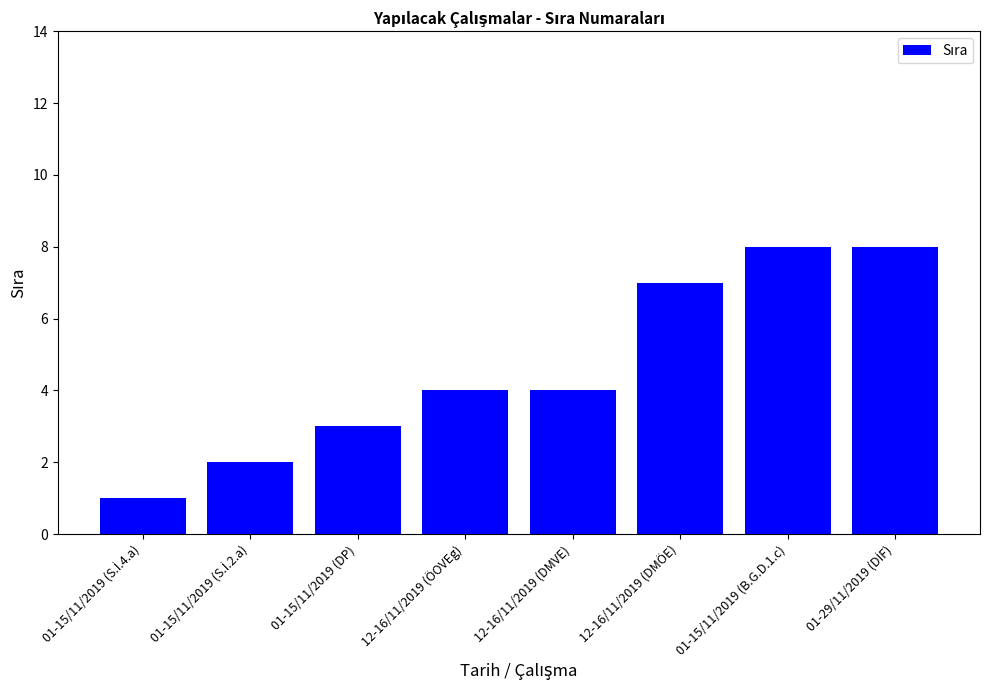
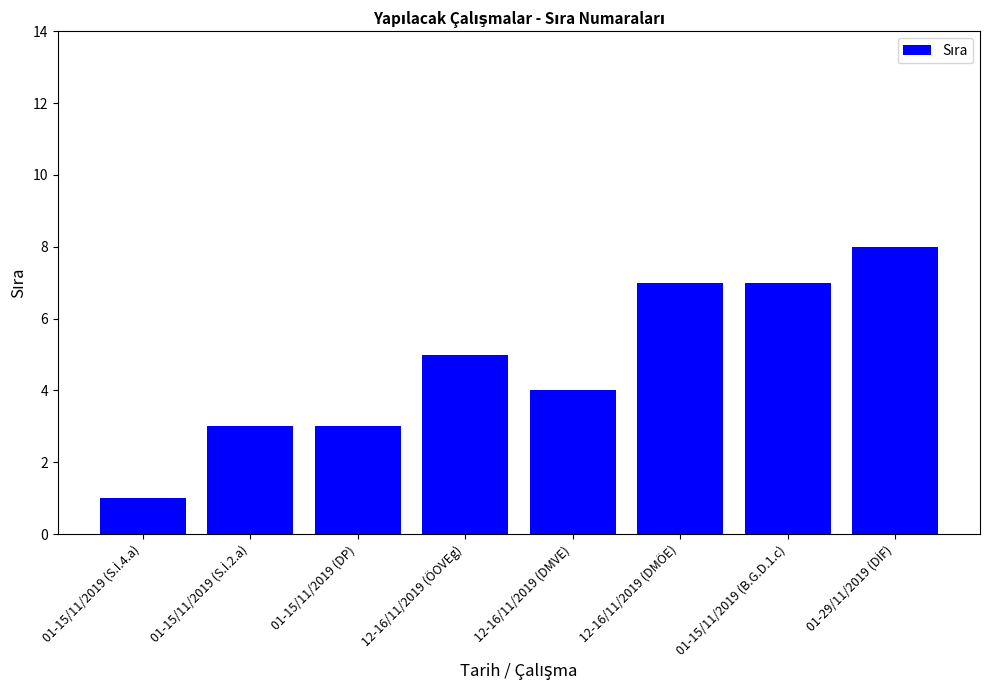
01-15/11/2019 (S.İ.2.a): 2 -> 3
12-16/11/2019 (ÖOVEg): 4 -> 5
01-15/11/2019 (B.G.D.1.c): 8 -> 7
